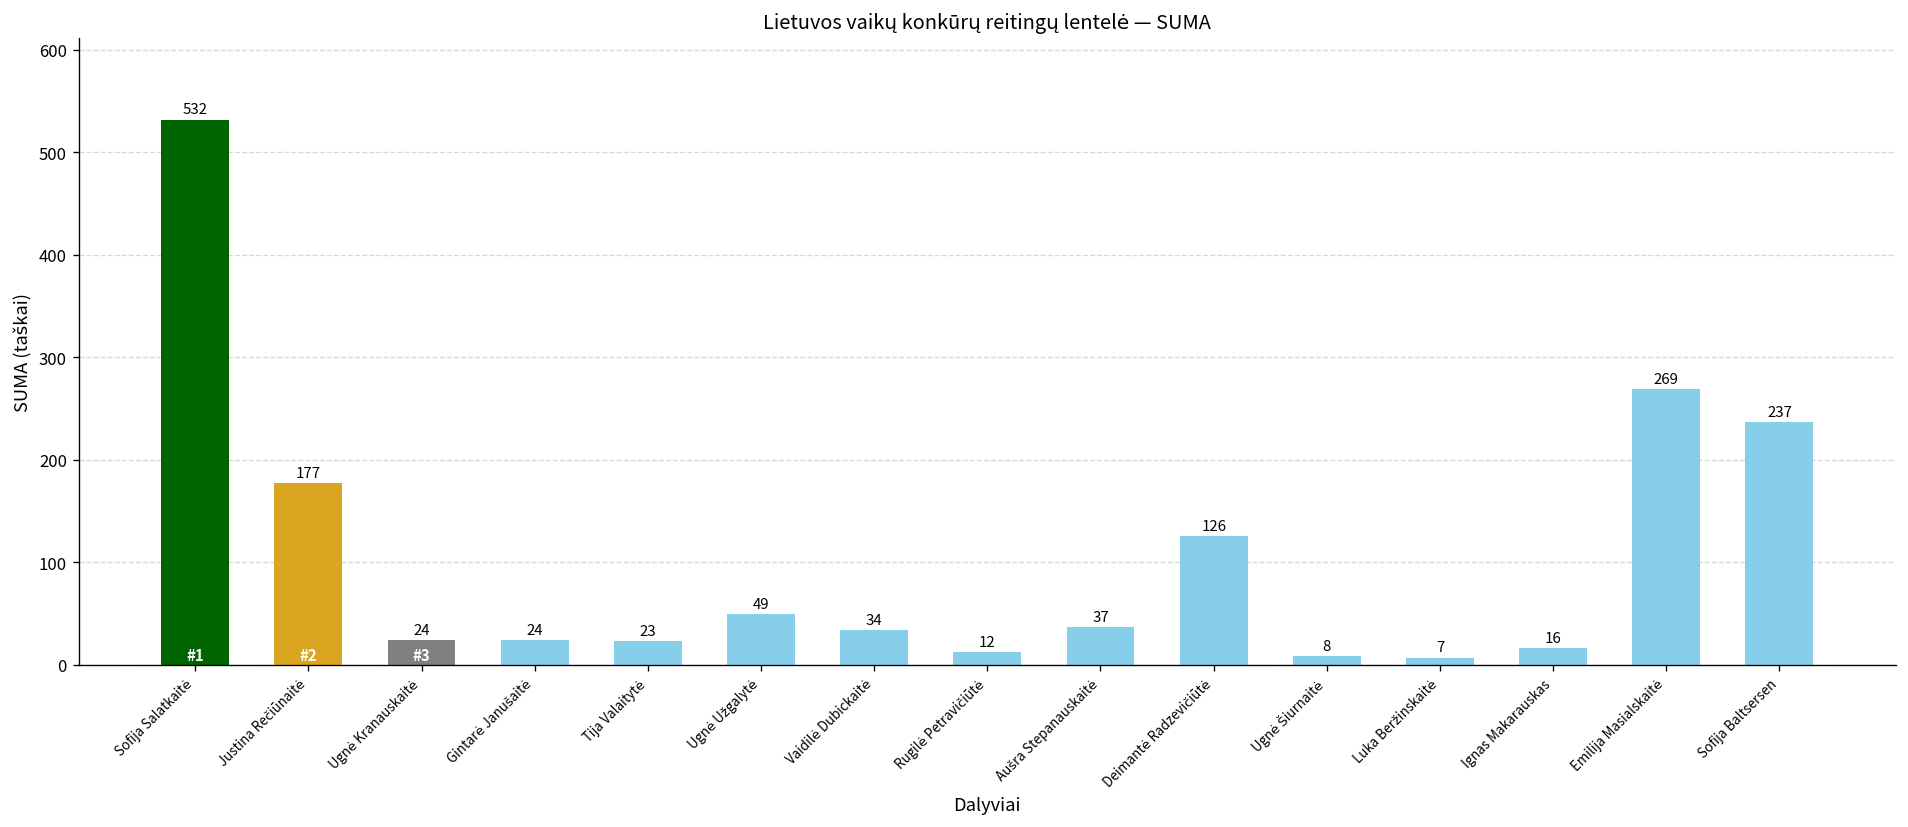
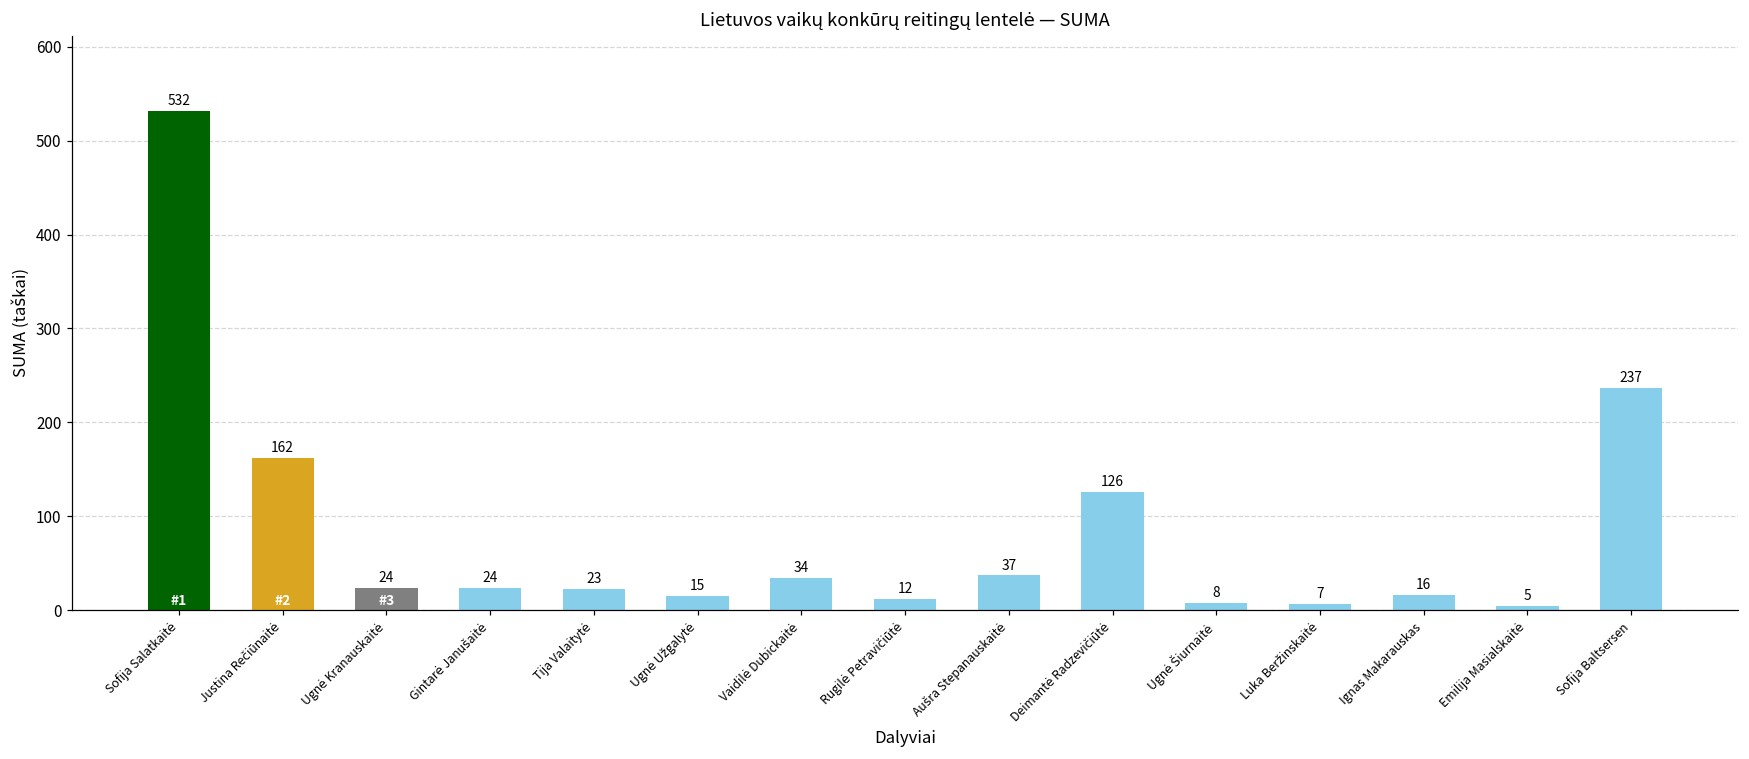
Justina Rečiūnaitė: 177 -> 162
Ugnė Užgalytė: 49 -> 15
Emilija Masialskaitė: 269 -> 5
